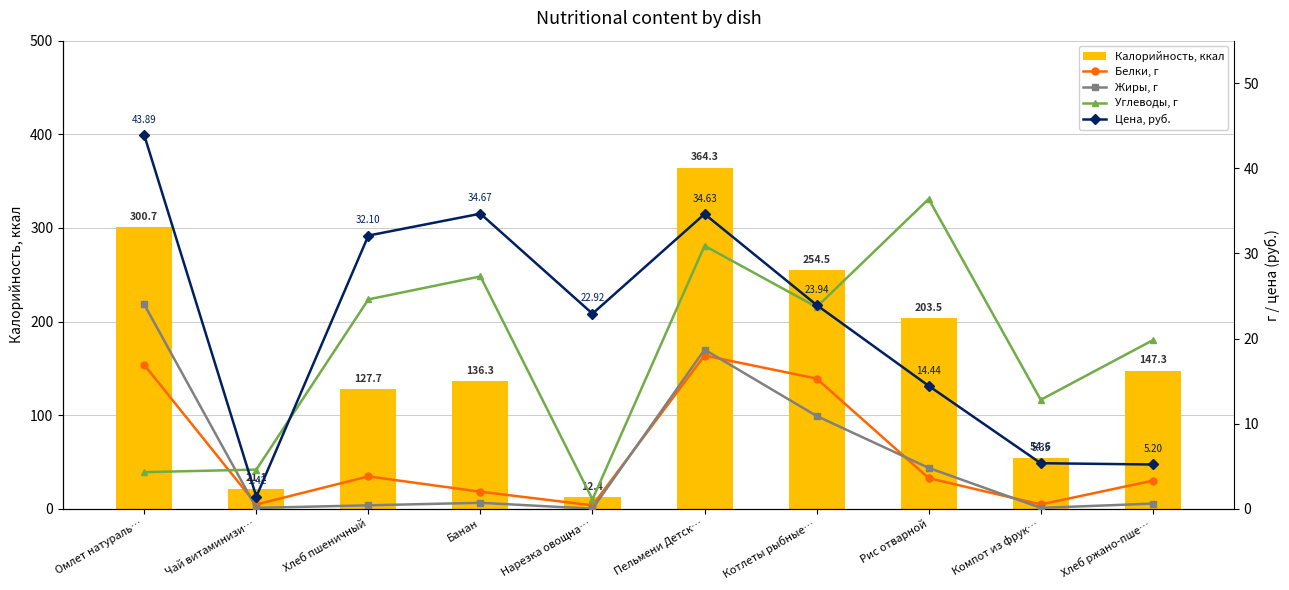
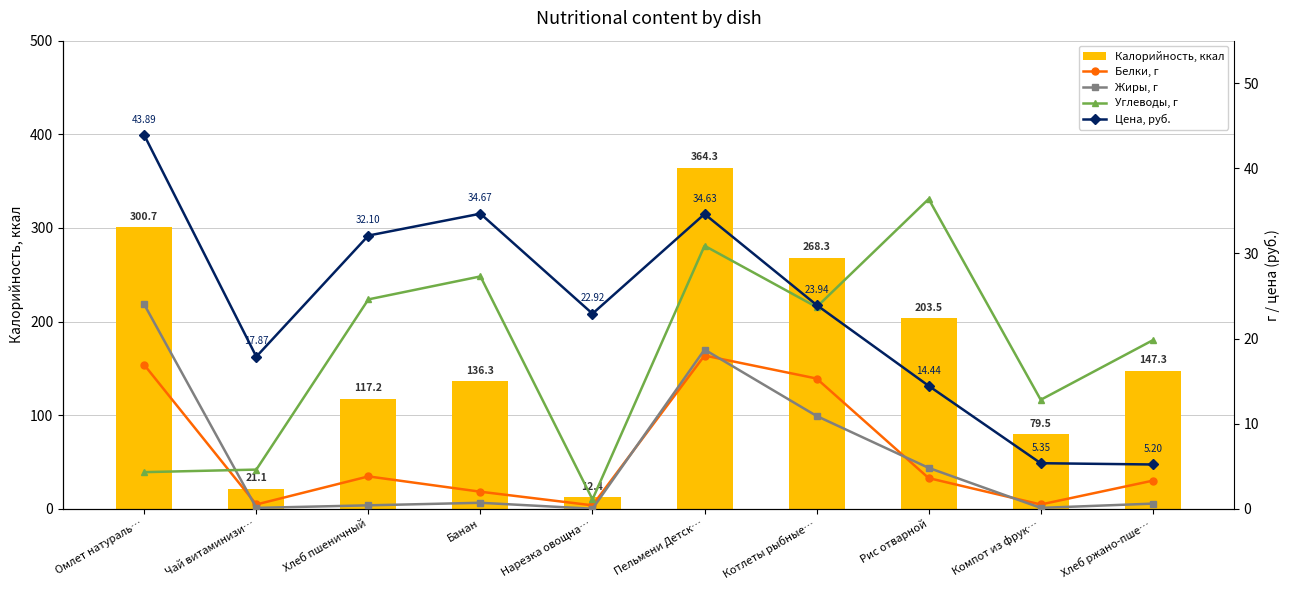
Калорийность, ккал, Хлеб пшеничный: 127.7 -> 117.2
Калорийность, ккал, Котлеты рыбные…: 254.5 -> 268.3
Калорийность, ккал, Компот из фрук…: 54.6 -> 79.5
Цена, руб., Чай витаминизи…: 1.42 -> 17.87
